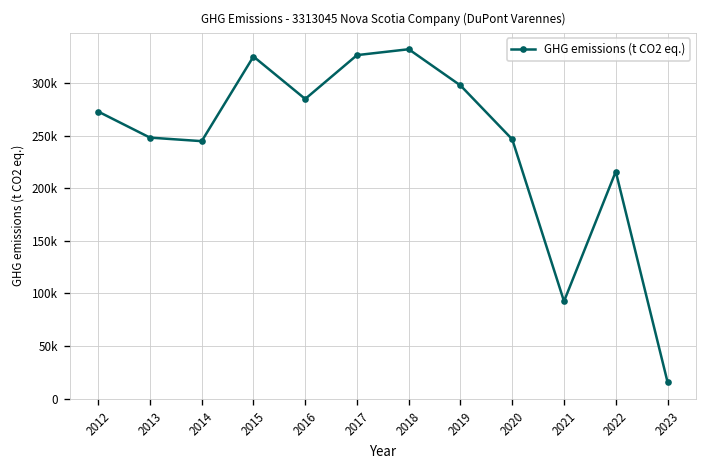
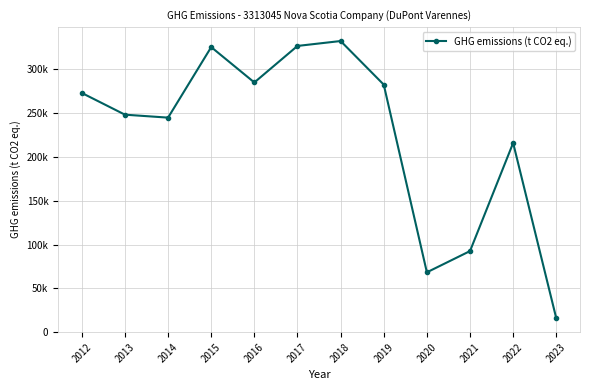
2019: 300000 -> 280000
2020: 250000 -> 70000
